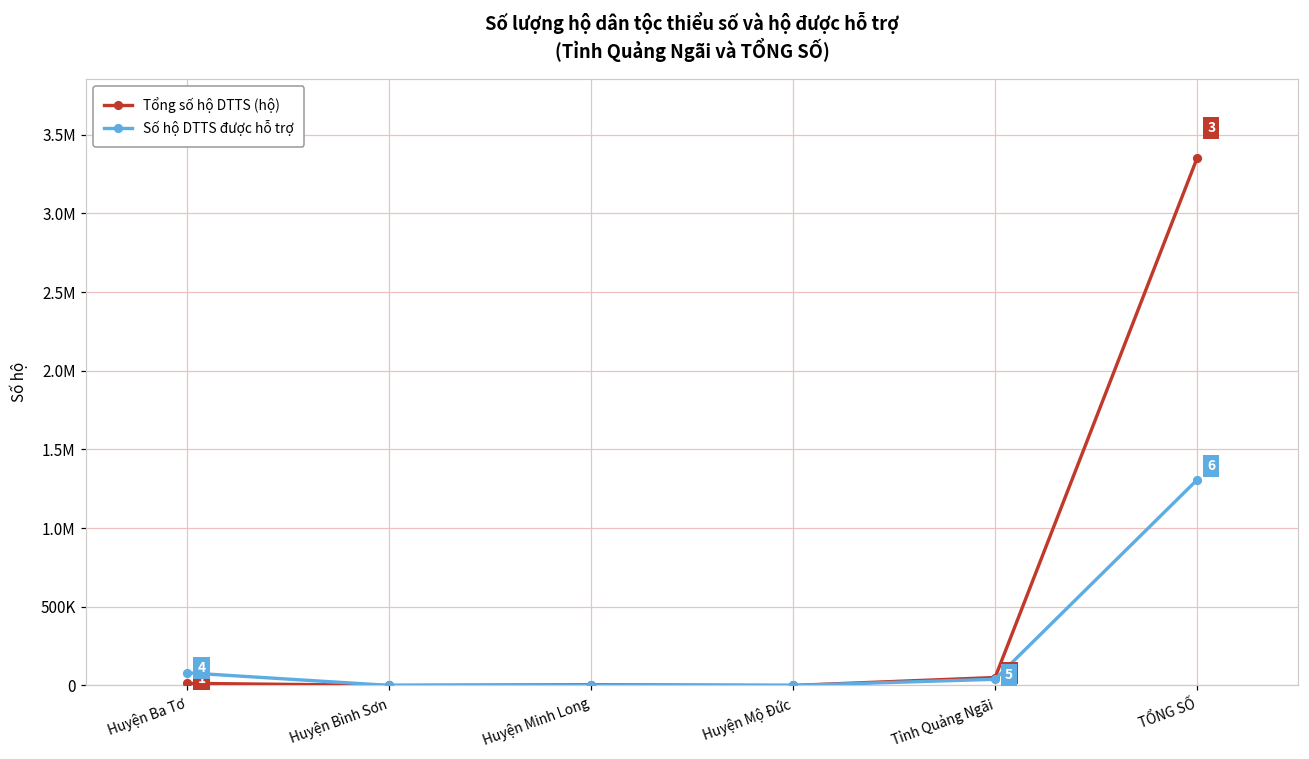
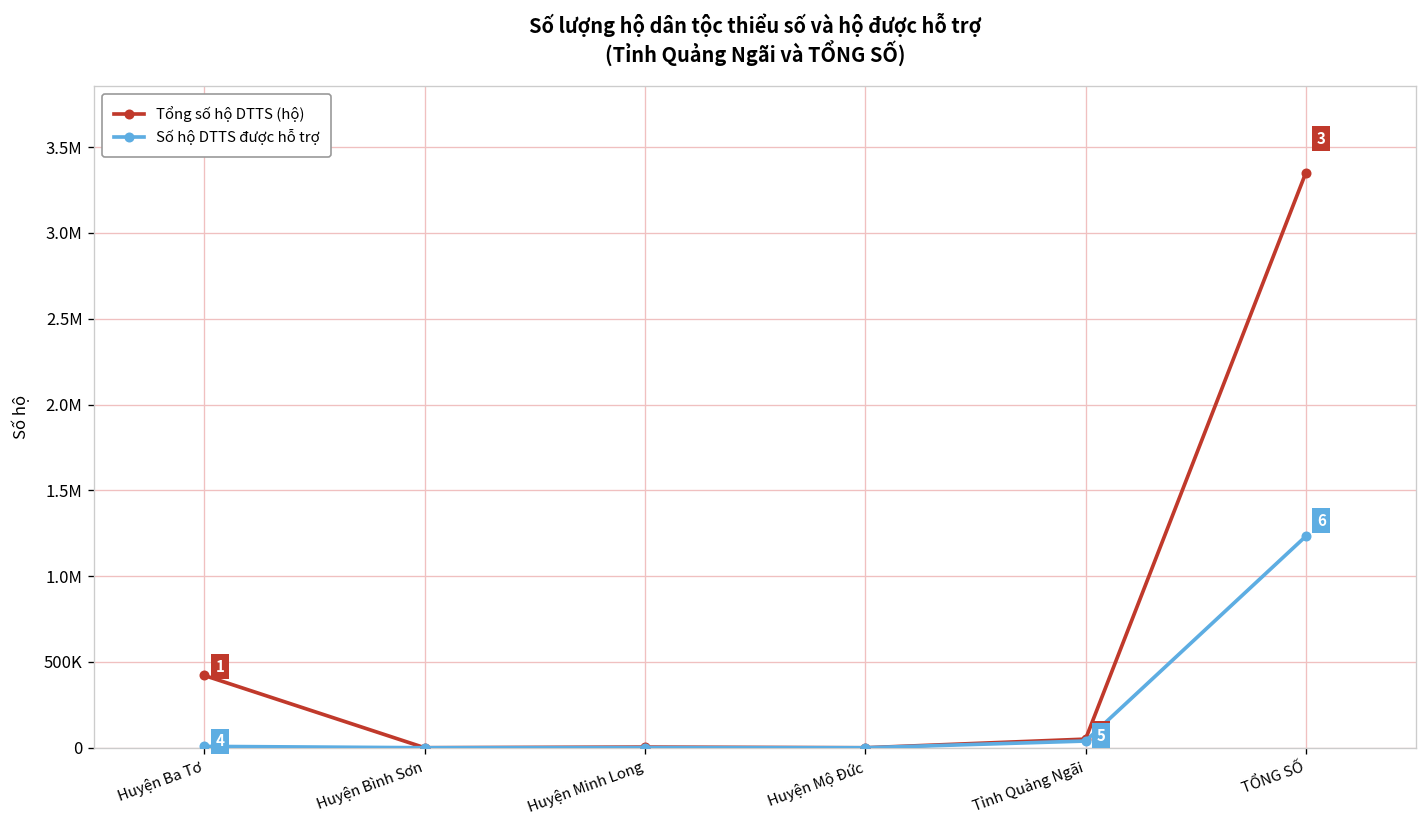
Tổng số hộ DTTS (hộ), Huyện Ba Tơ: 10000 -> 420000
Số hộ DTTS được hỗ trợ, Huyện Ba Tơ: 80000 -> 10000
Số hộ DTTS được hỗ trợ, TỔNG SỐ: 1310000 -> 1230000
